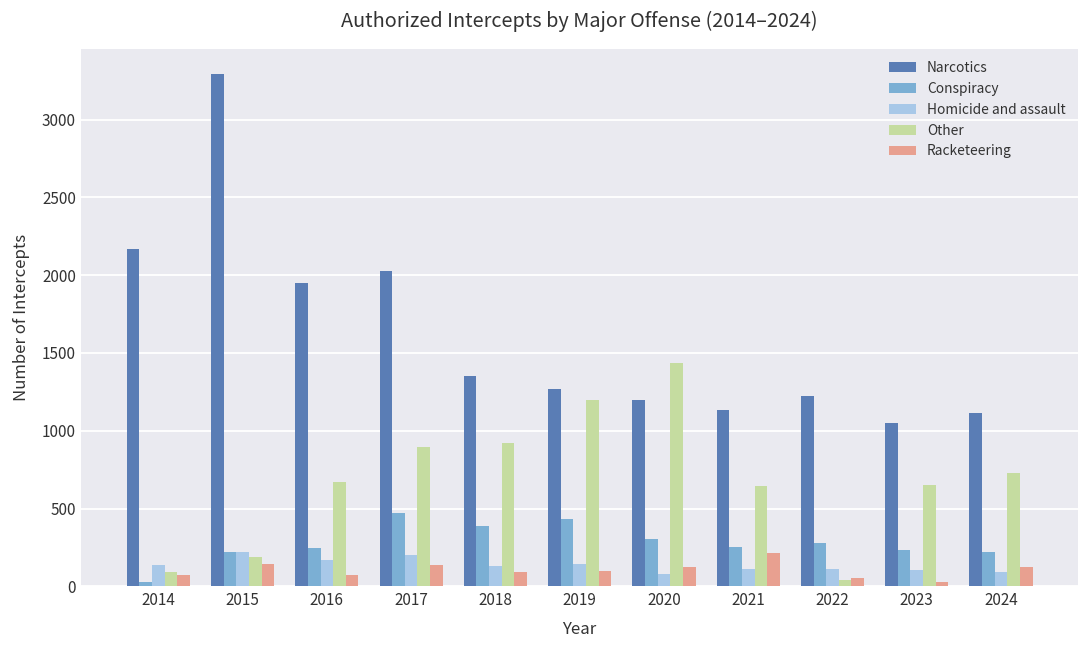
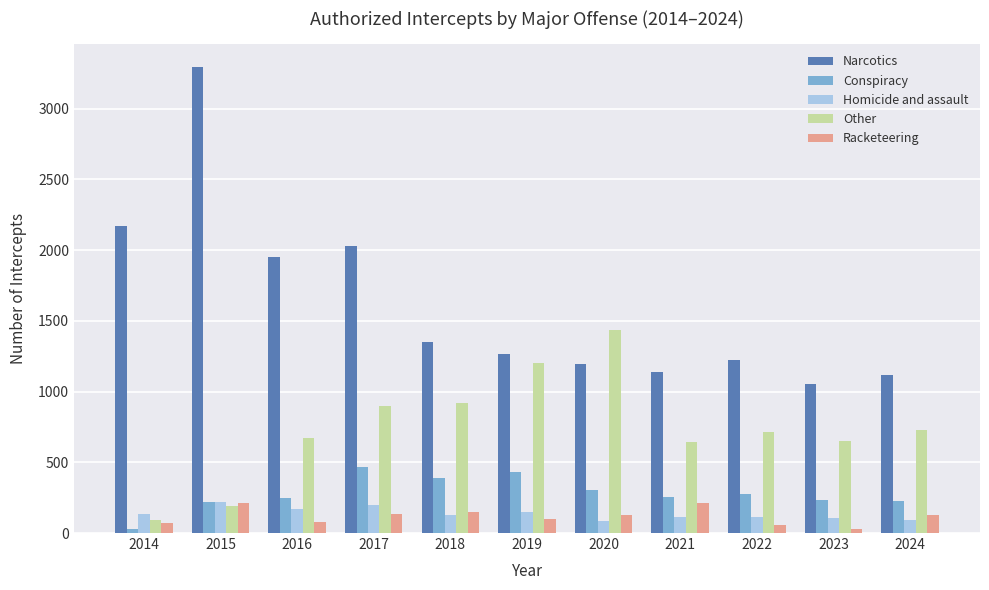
Racketeering, 2015: 140 -> 210
Racketeering, 2018: 90 -> 150
Other, 2022: 40 -> 710
